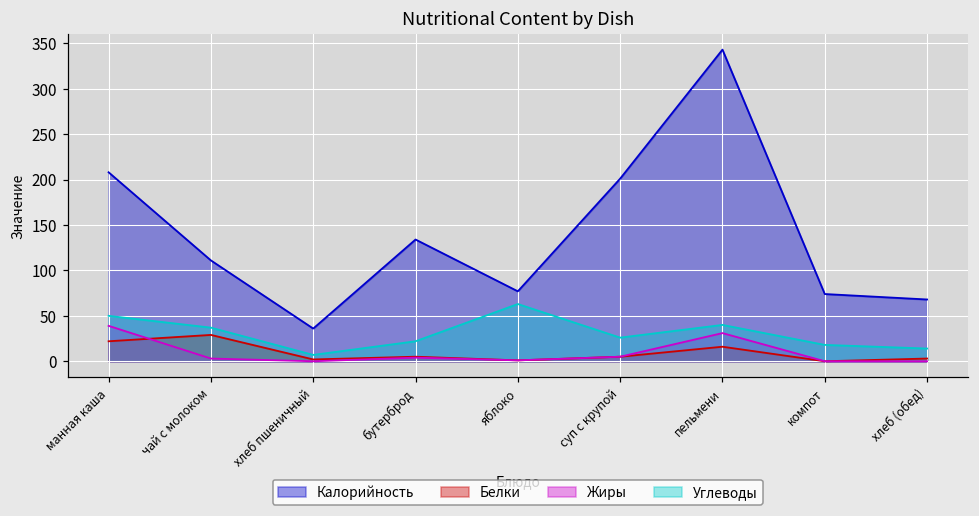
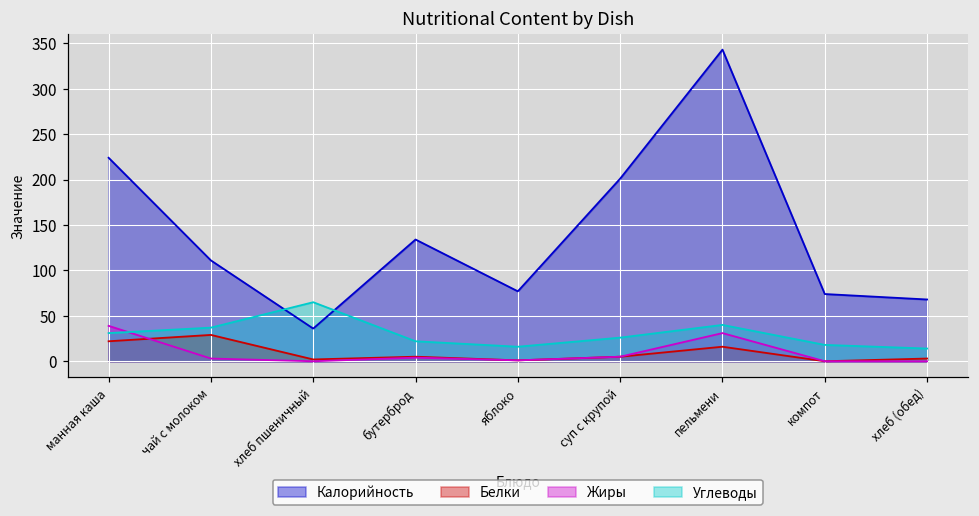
Калорийность, манная каша: 210 -> 220
Углеводы, манная каша: 50 -> 30
Углеводы, хлеб пшеничный: 10 -> 70
Углеводы, яблоко: 60 -> 20
